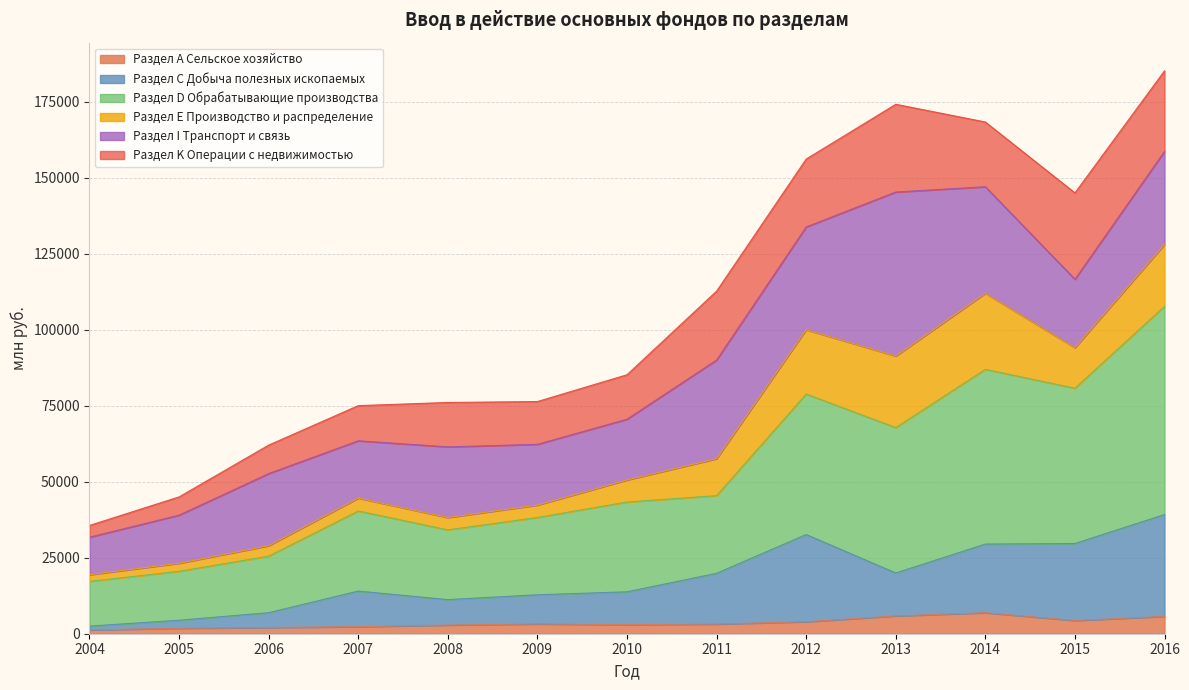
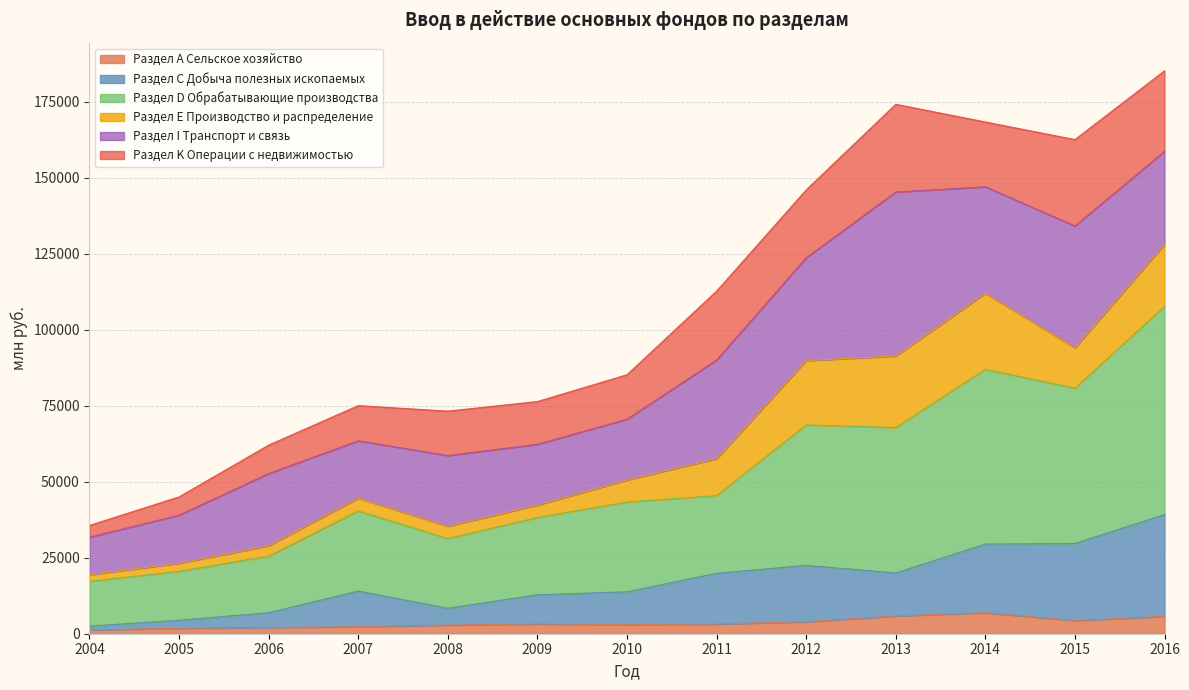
Раздел С Добыча полезных ископаемых, 2008: 8000 -> 6000
Раздел С Добыча полезных ископаемых, 2012: 29000 -> 19000
Раздел I Транспорт и связь, 2015: 23000 -> 40000
